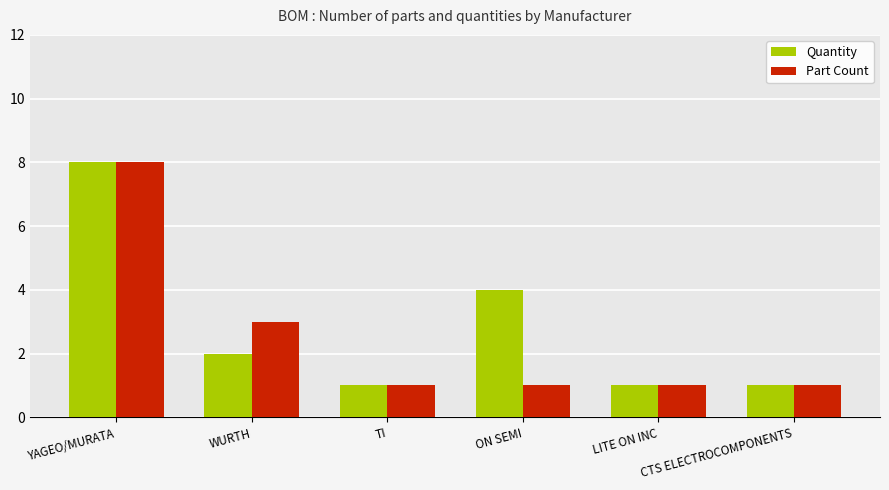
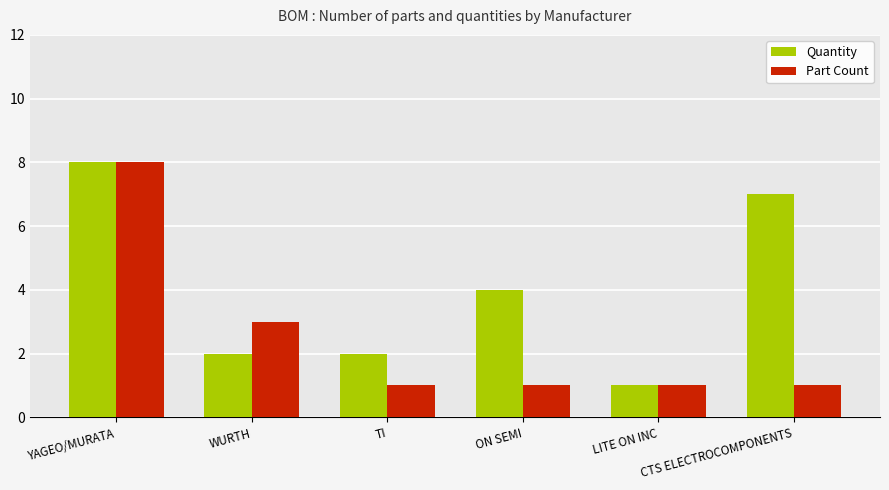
Quantity, TI: 1 -> 2
Quantity, CTS ELECTROCOMPONENTS: 1 -> 7
